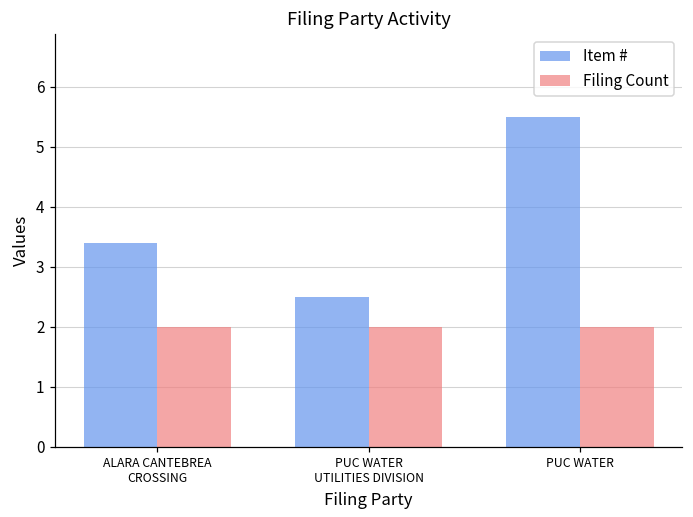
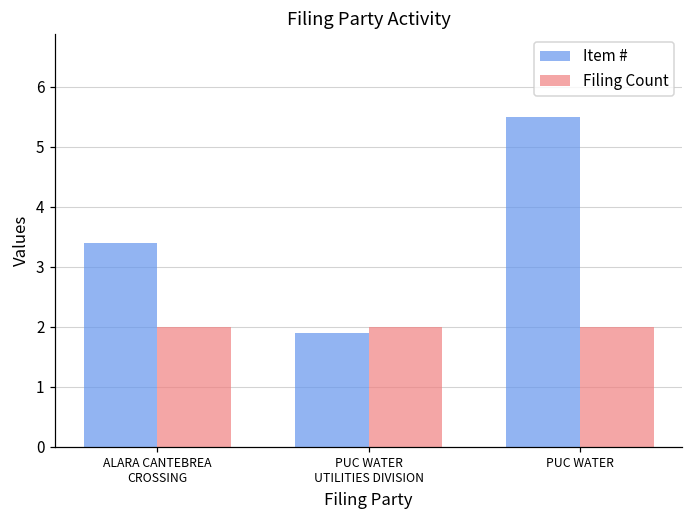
Item #, PUC WATER UTILITIES DIVISION: 2.5 -> 1.9
